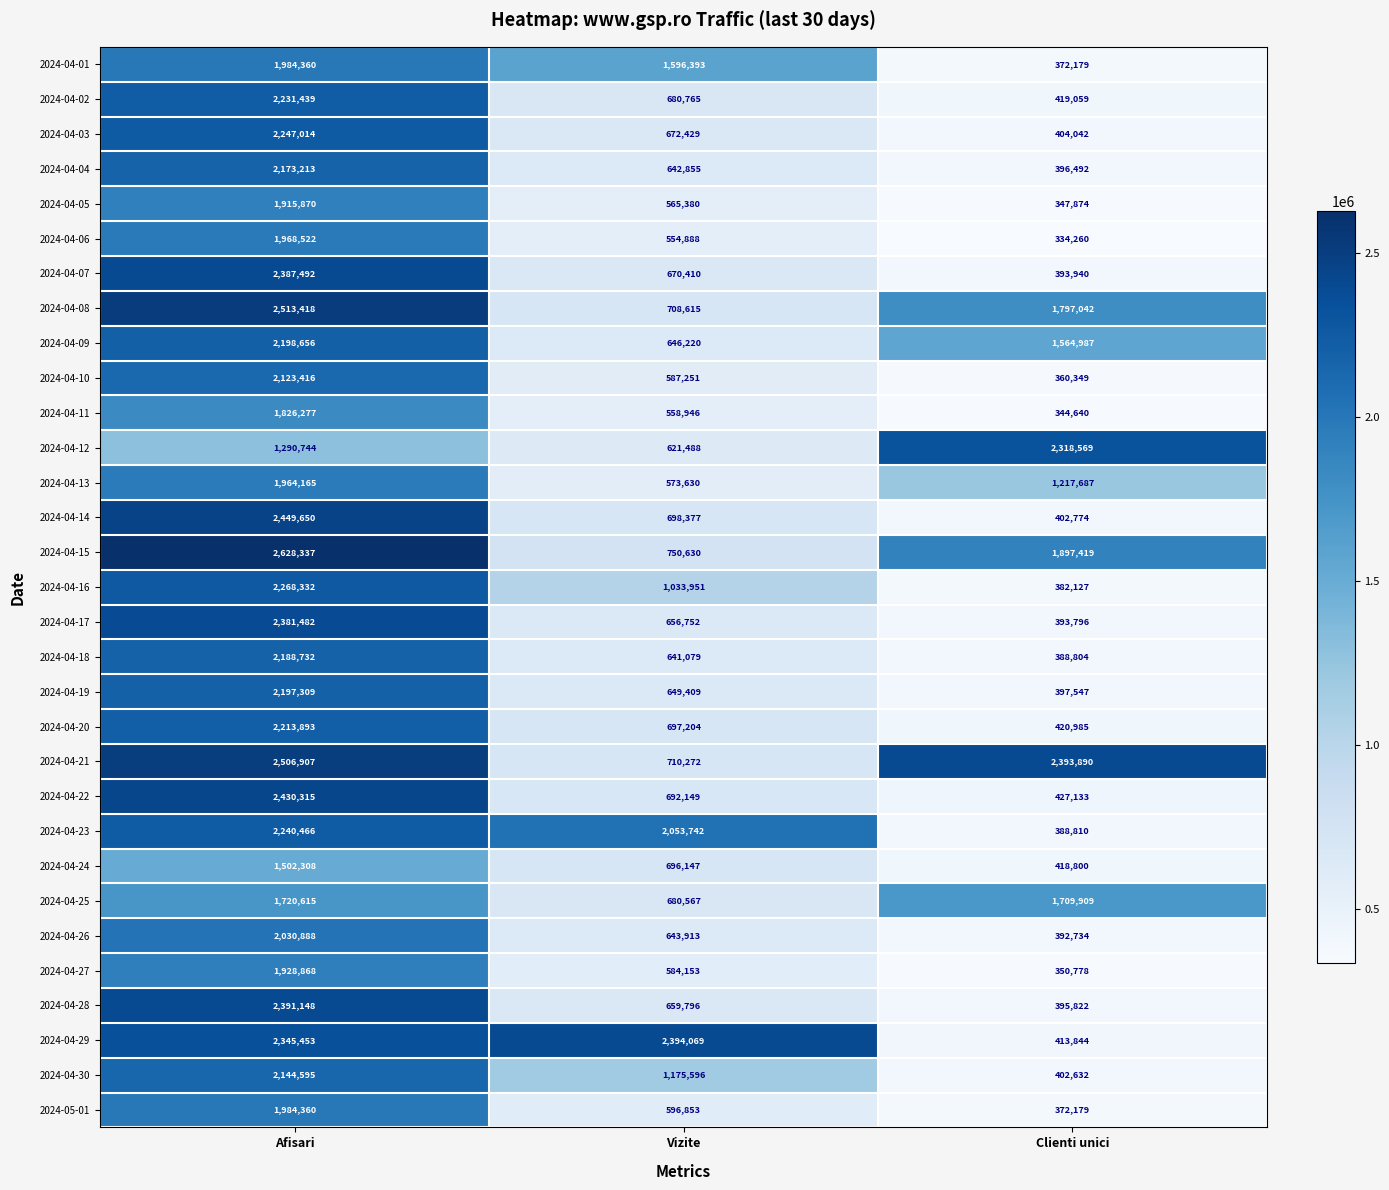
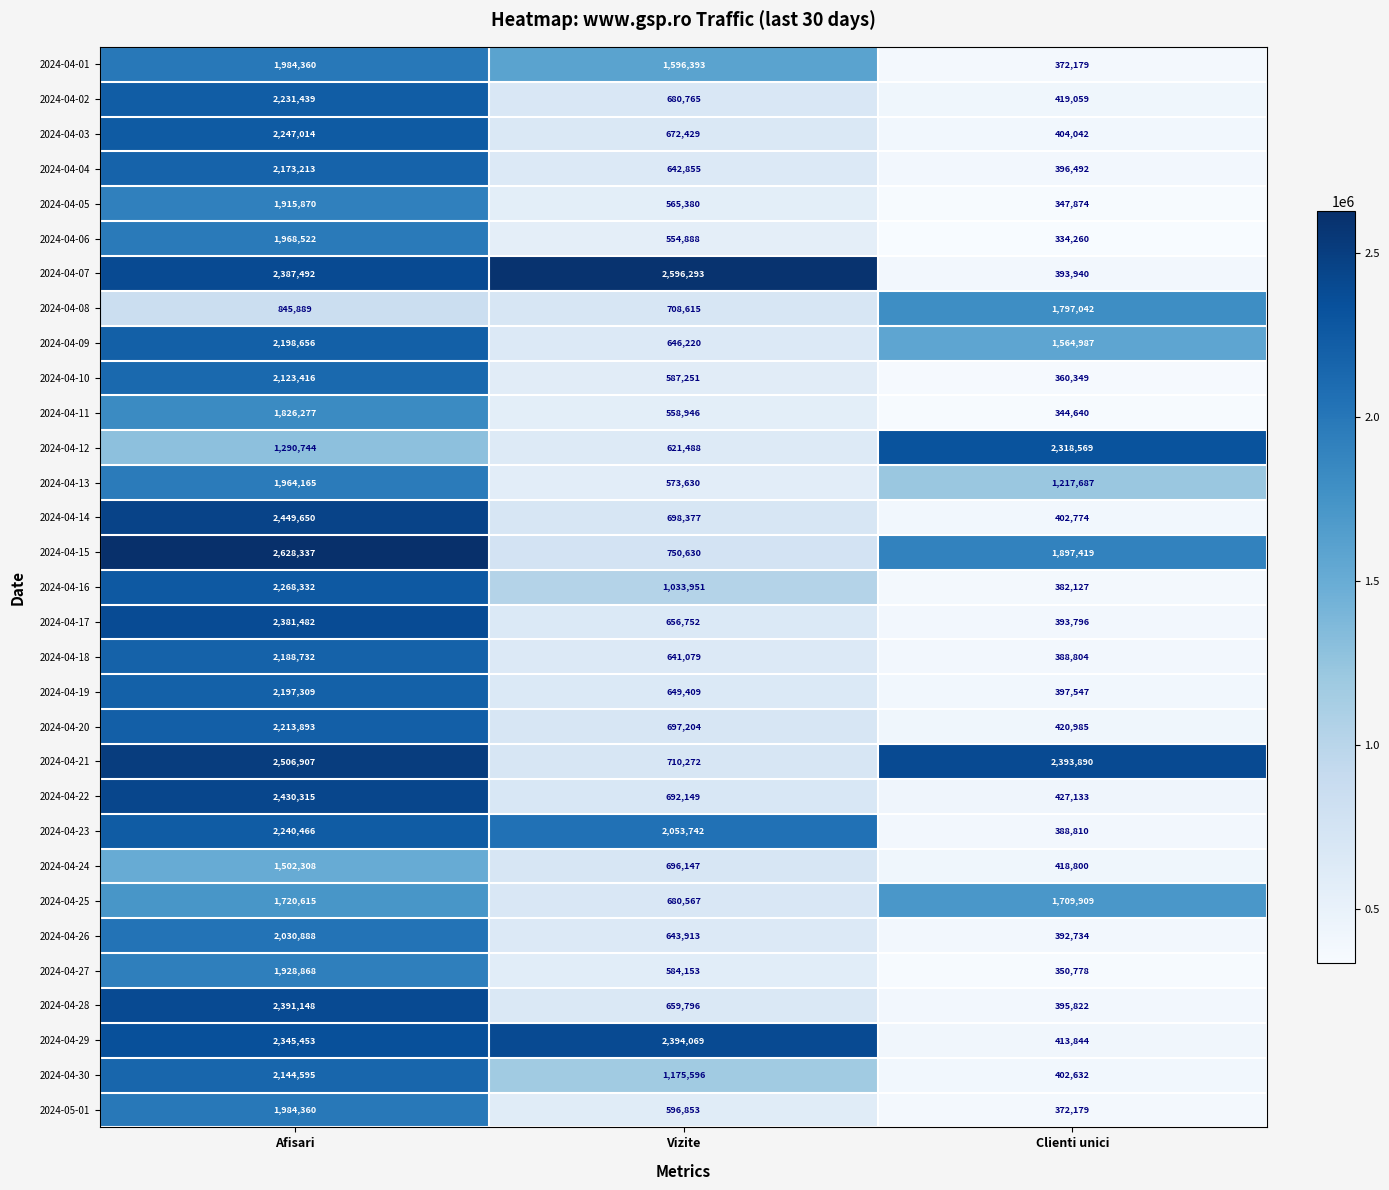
2024-04-07, Vizite: 670,410 -> 2,596,293
2024-04-08, Afisari: 2,513,418 -> 845,889
